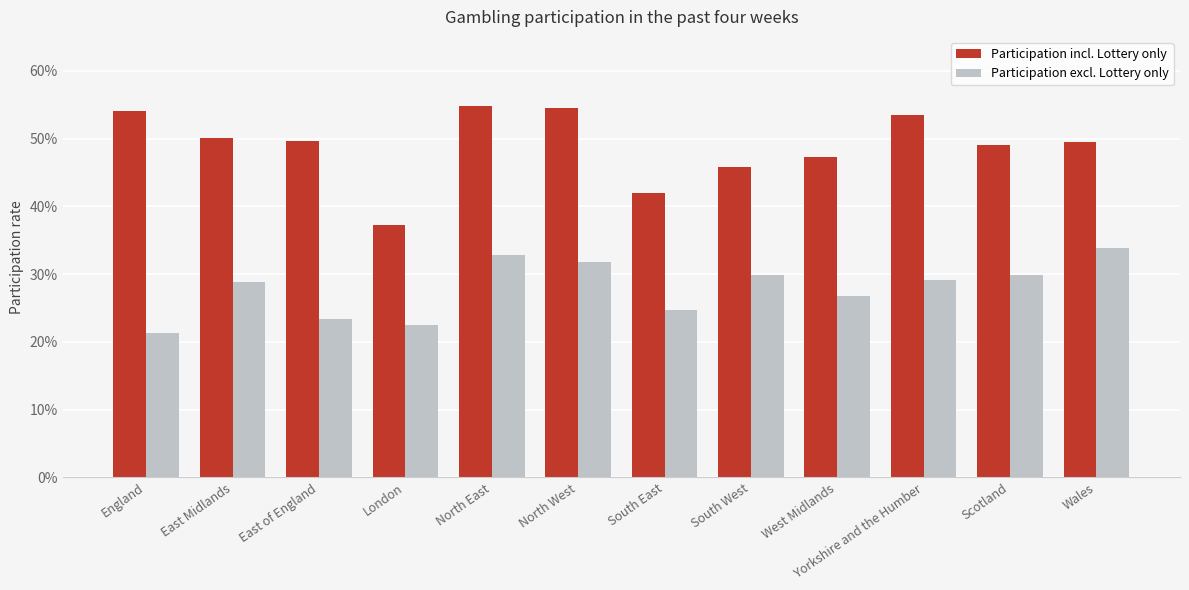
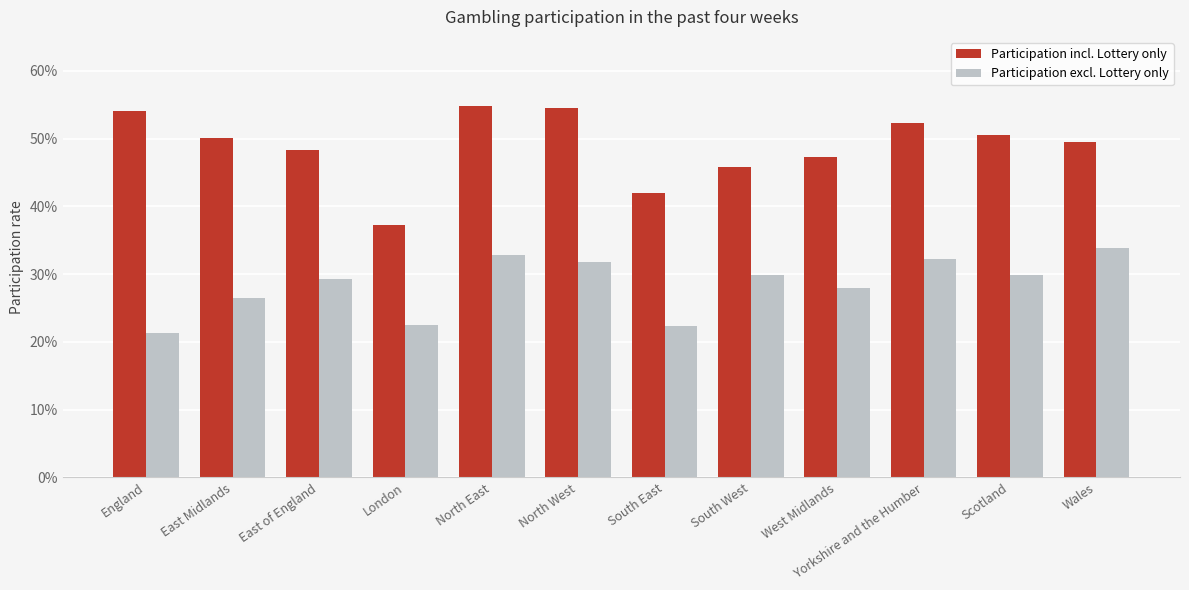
Participation excl. Lottery only, East Midlands: 29% -> 26%
Participation incl. Lottery only, East of England: 50% -> 48%
Participation excl. Lottery only, East of England: 23% -> 29%
Participation excl. Lottery only, South East: 25% -> 22%
Participation excl. Lottery only, West Midlands: 27% -> 28%
Participation incl. Lottery only, Yorkshire and the Humber: 54% -> 52%
Participation excl. Lottery only, Yorkshire and the Humber: 29% -> 32%
Participation incl. Lottery only, Scotland: 49% -> 50%
